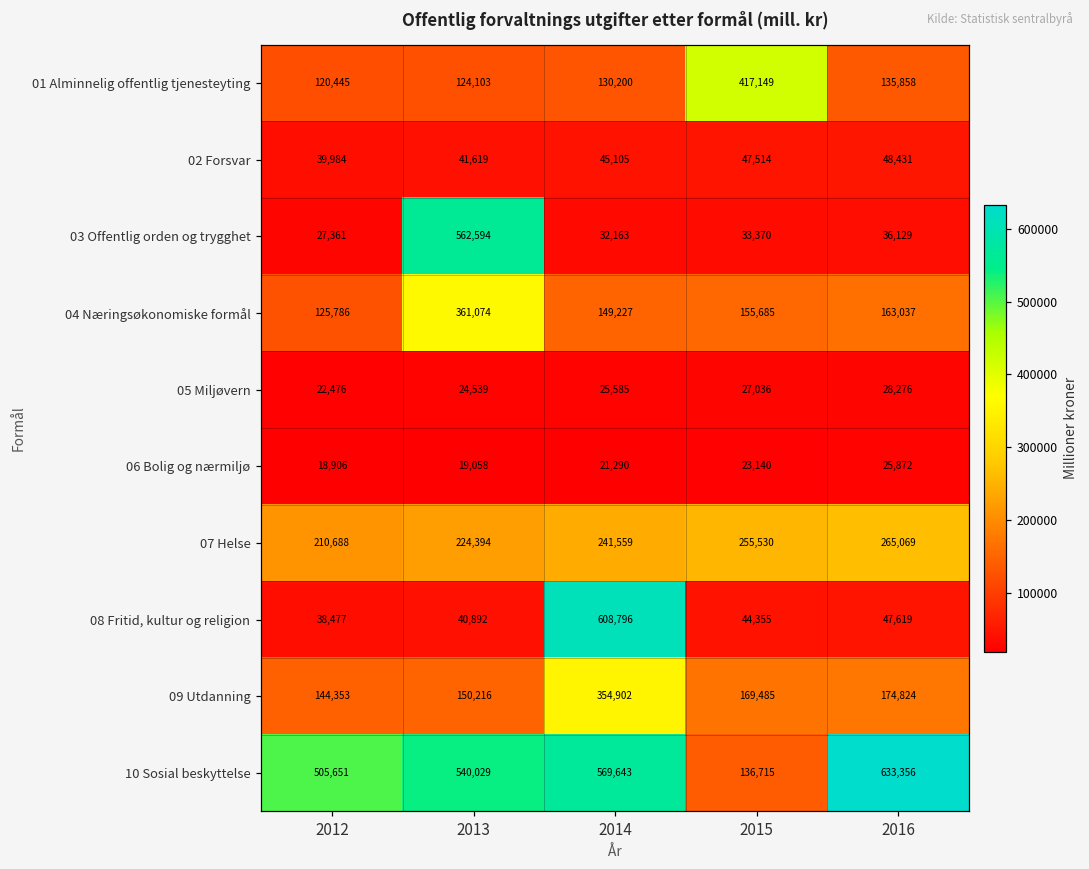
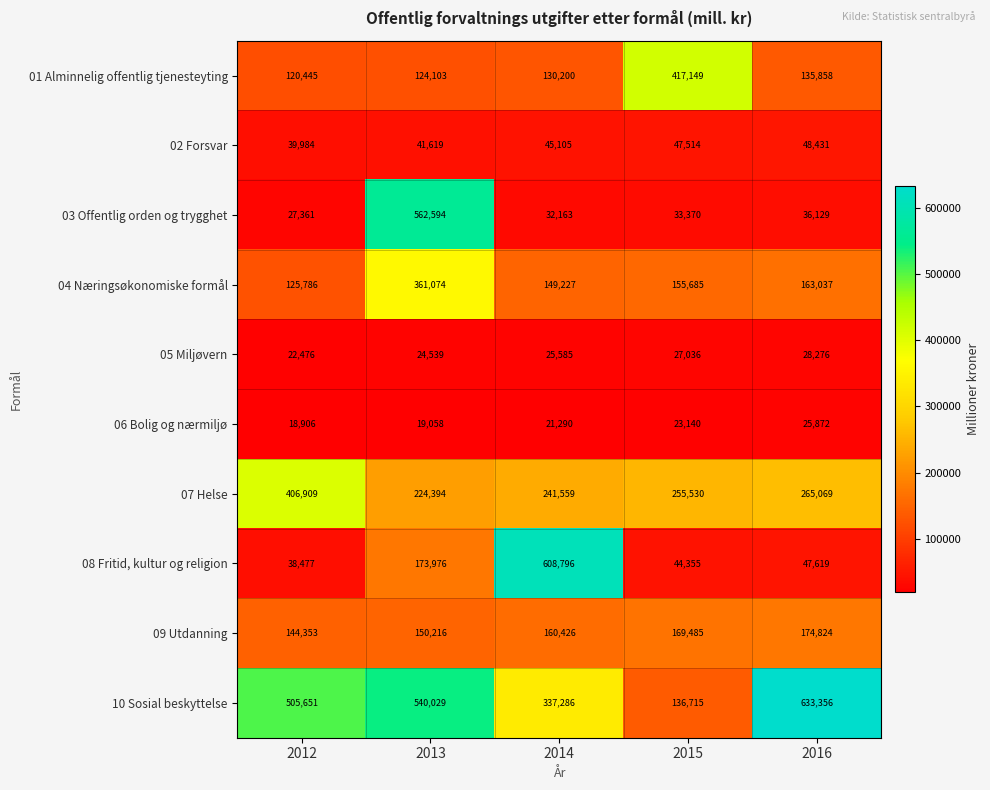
07 Helse, 2012: 210,688 -> 406,909
08 Fritid, kultur og religion, 2013: 40,892 -> 173,976
09 Utdanning, 2014: 354,902 -> 160,426
10 Sosial beskyttelse, 2014: 569,643 -> 337,286
